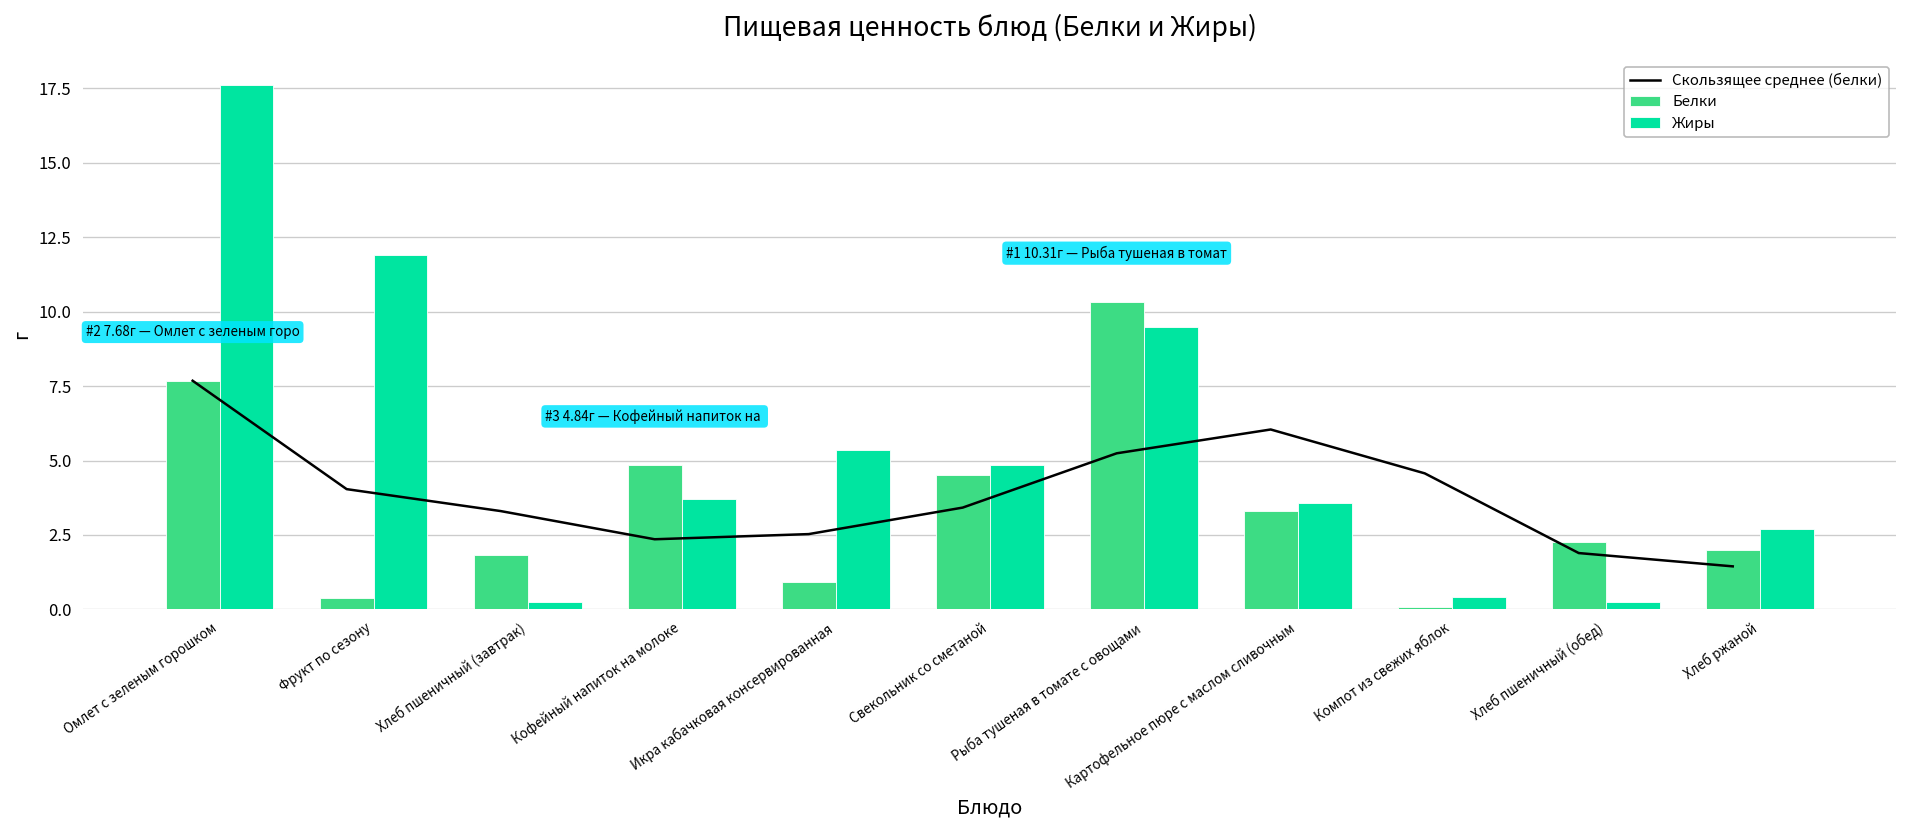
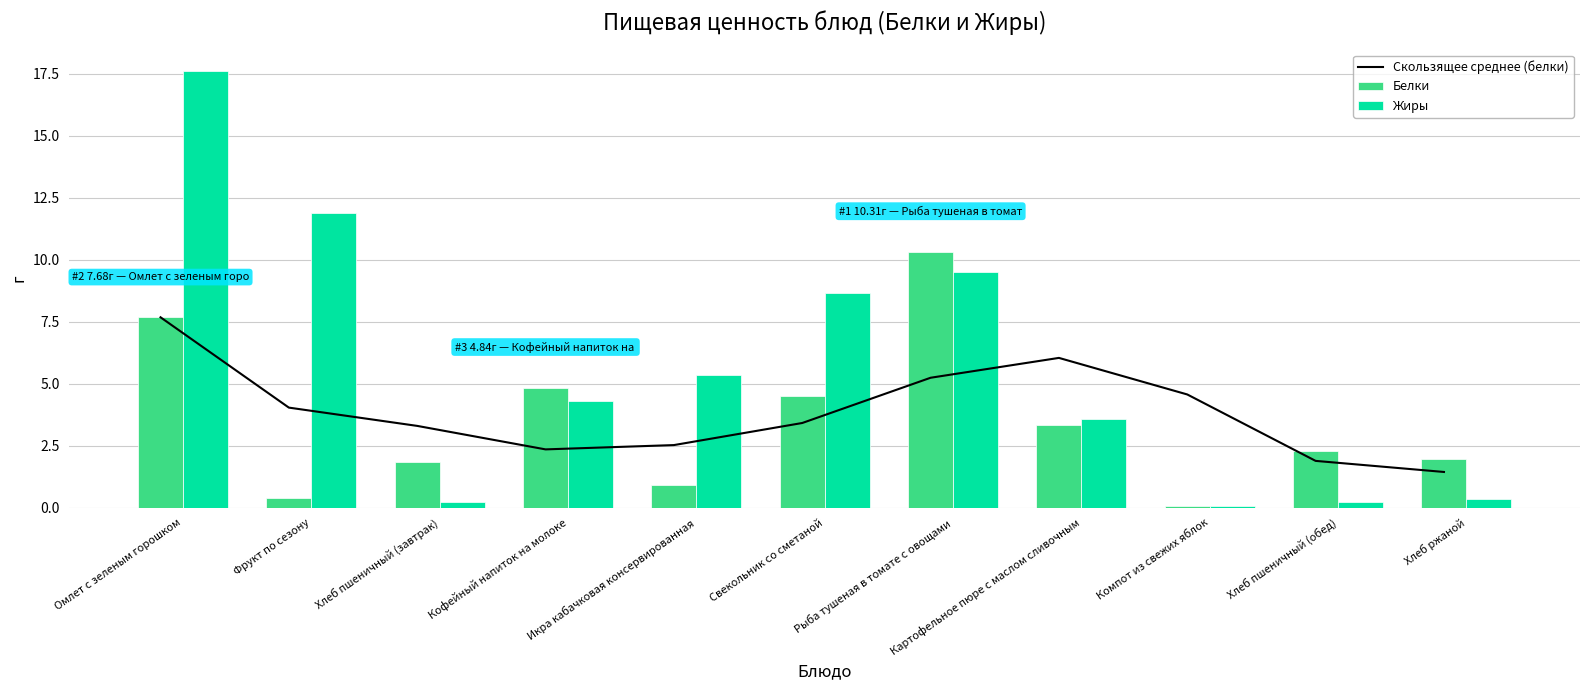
Жиры, Кофейный напиток на молоке: 3.7 -> 4.3
Жиры, Свекольник со сметаной: 4.8 -> 8.7
Жиры, Компот из свежих яблок: 0.4 -> 0.1
Жиры, Хлеб ржаной: 2.7 -> 0.4
